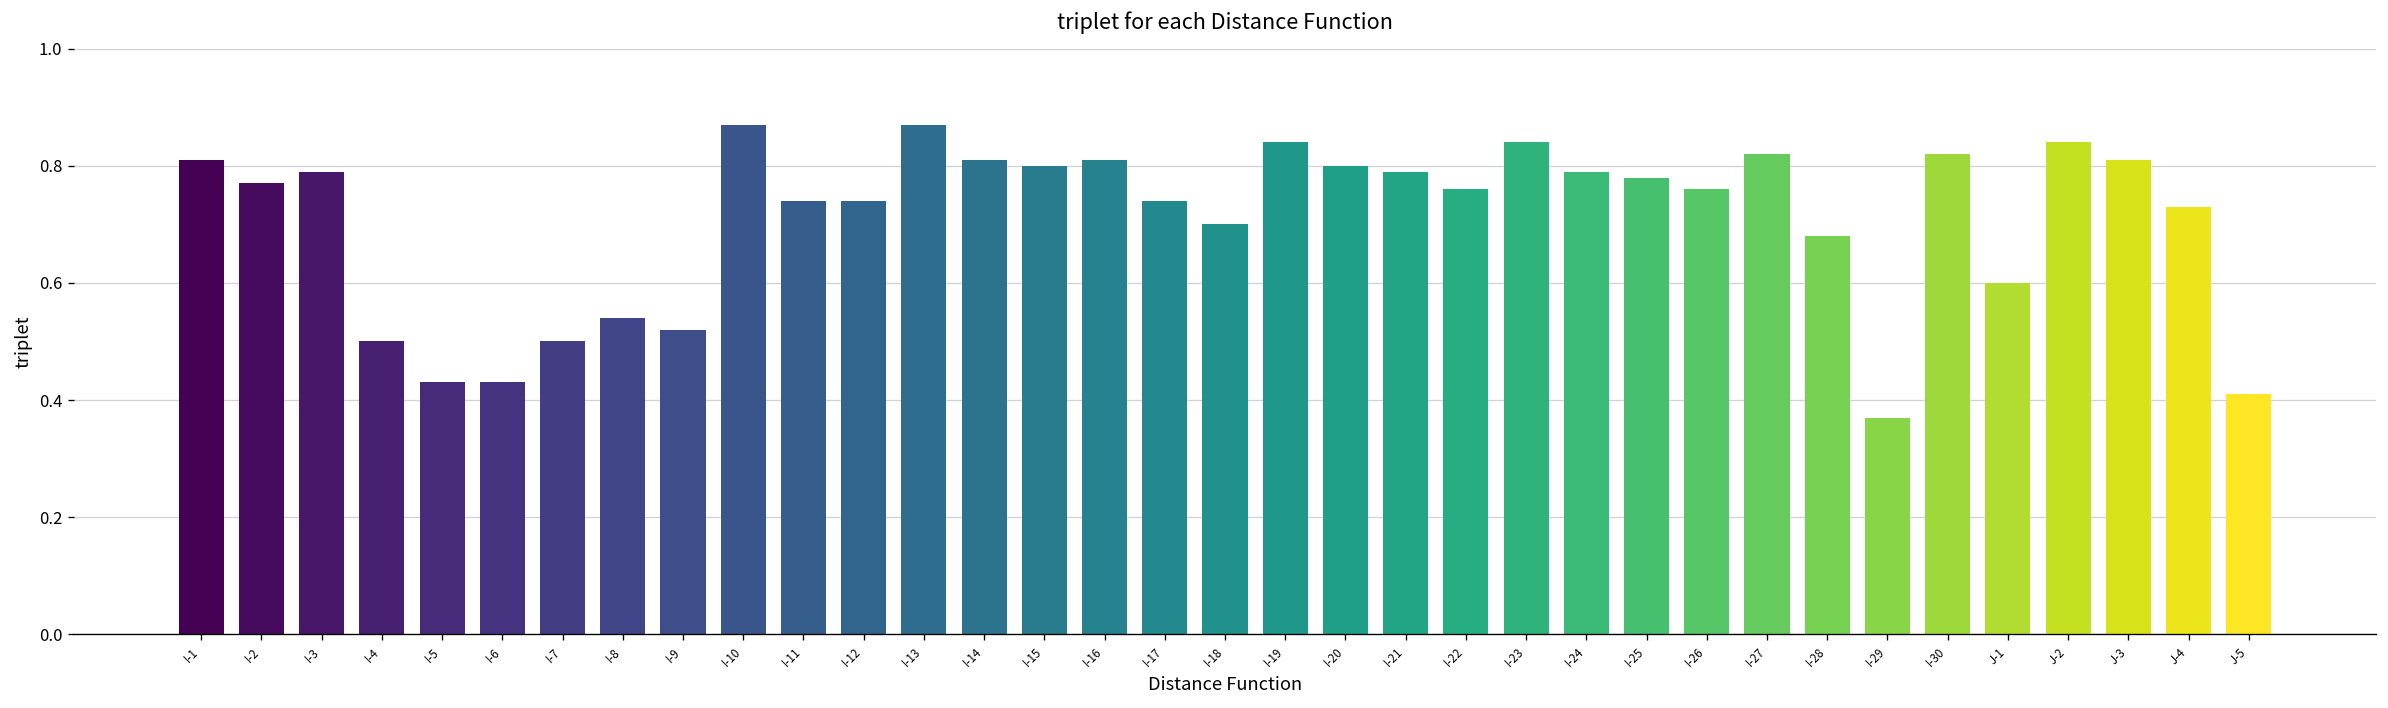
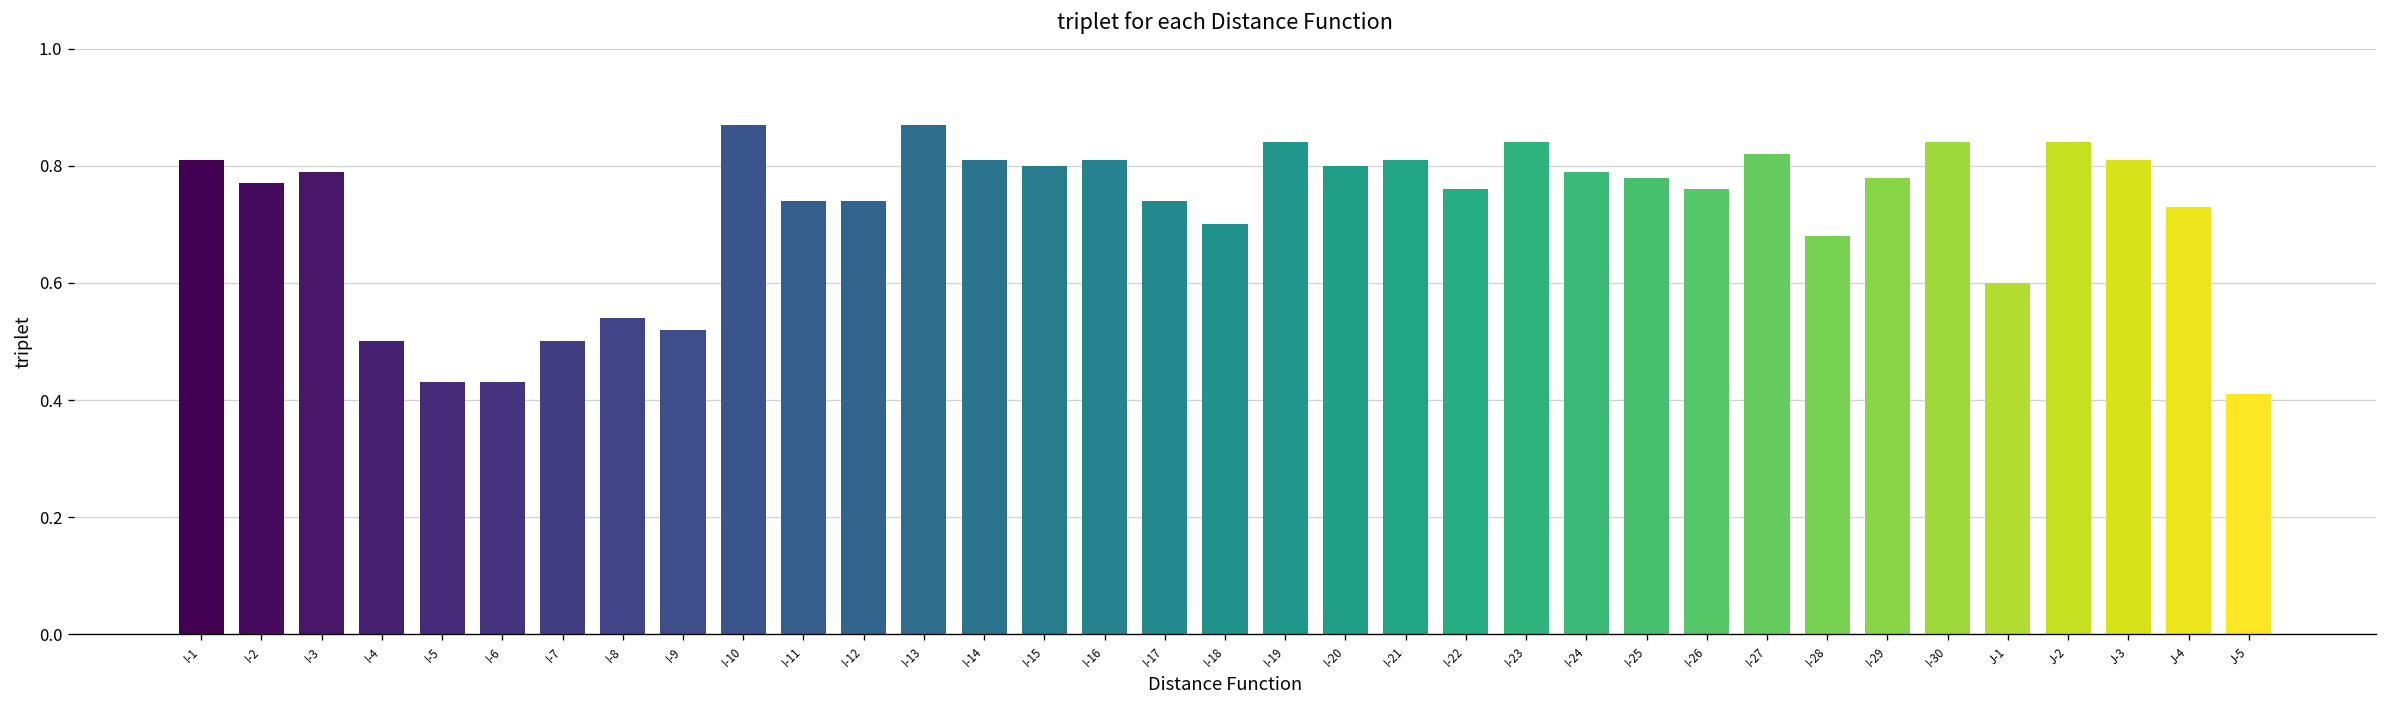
I-21: 0.79 -> 0.81
I-29: 0.37 -> 0.78
I-30: 0.82 -> 0.84
